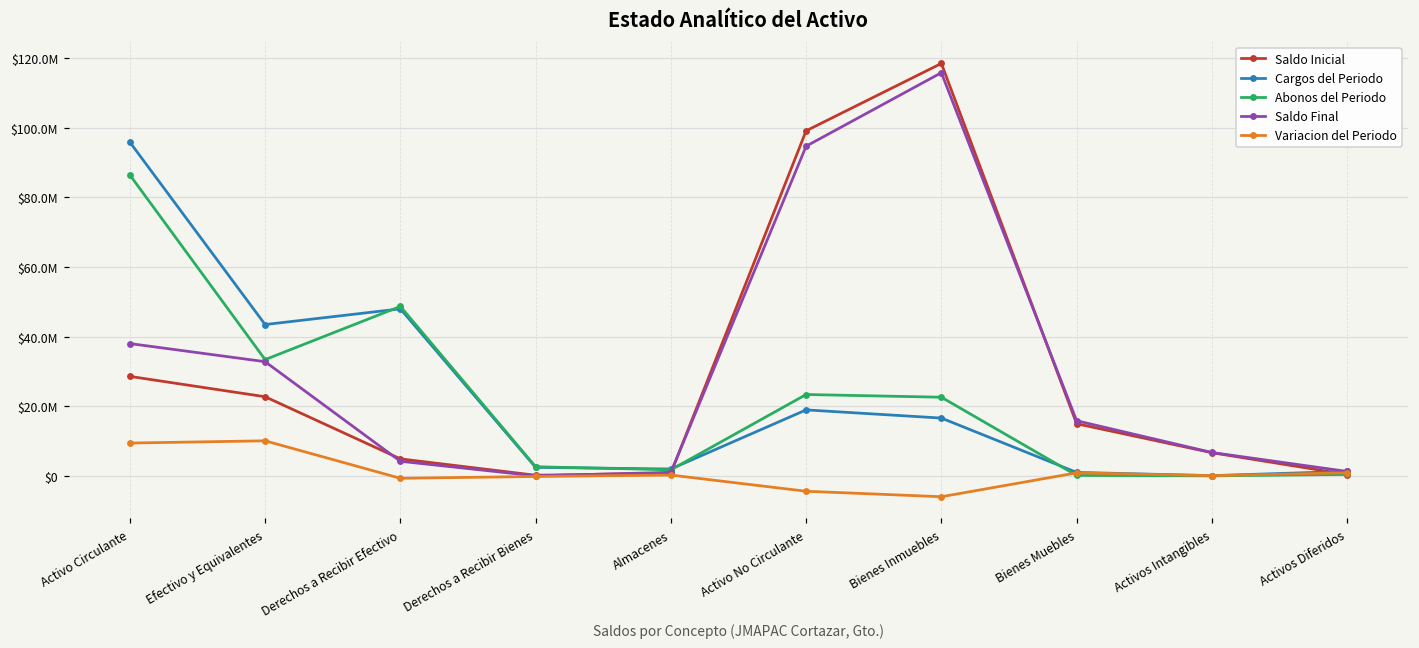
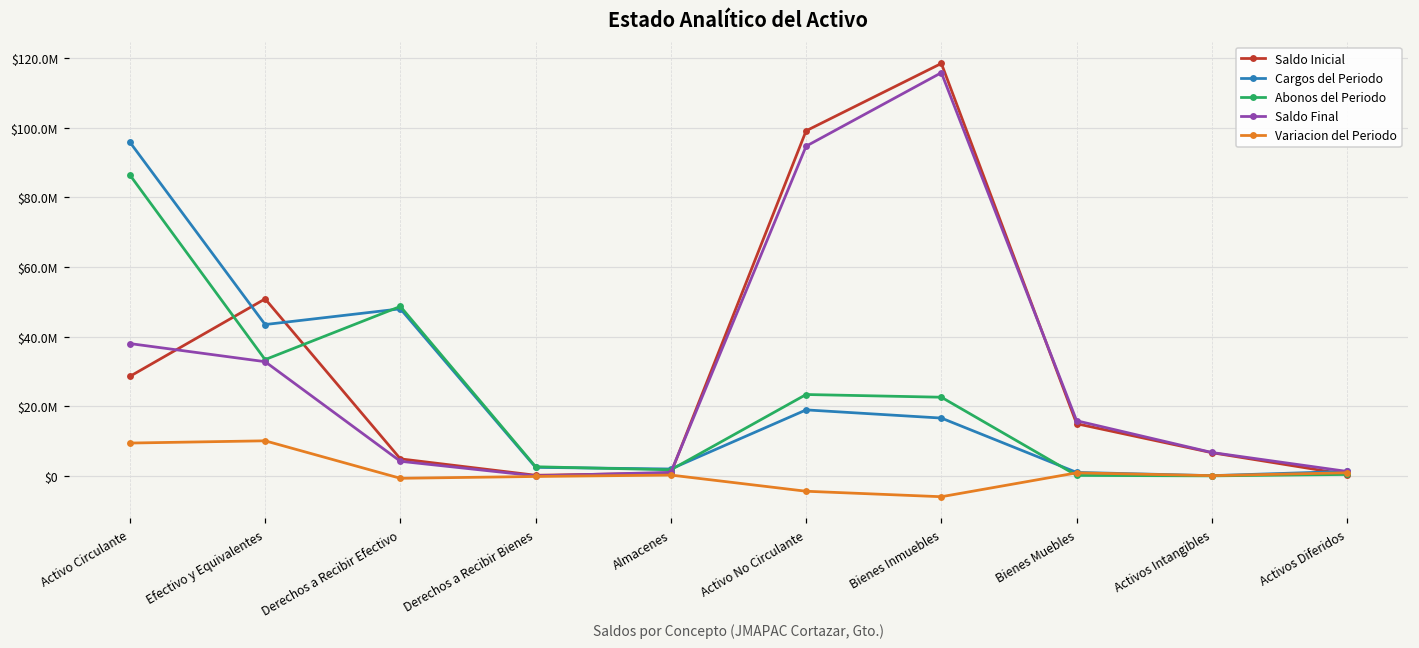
Saldo Inicial, Efectivo y Equivalentes: $23000000 -> $51000000
